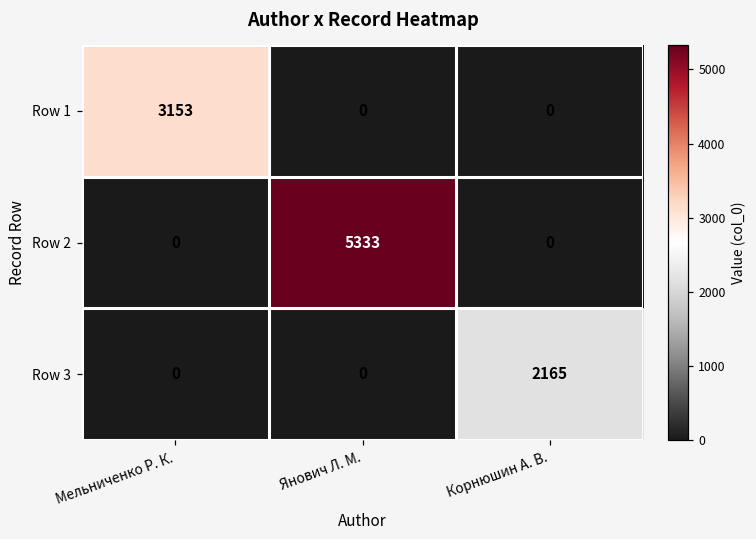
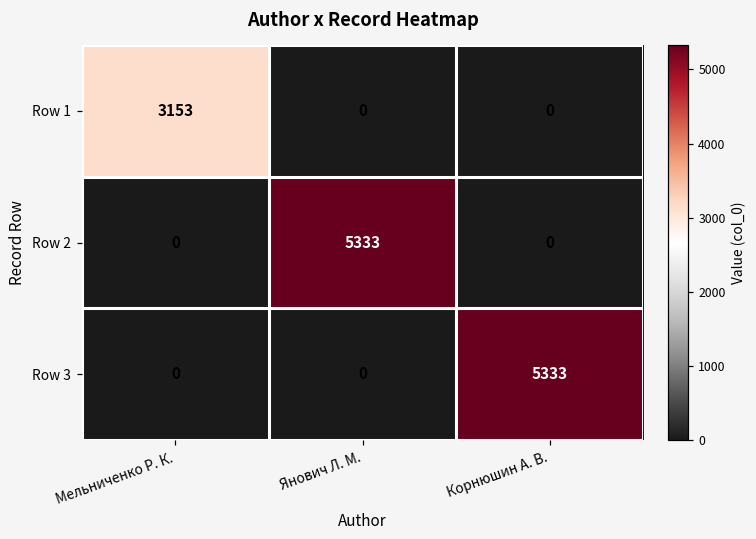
Row 3, Корнюшин А. В.: 2165 -> 5333
